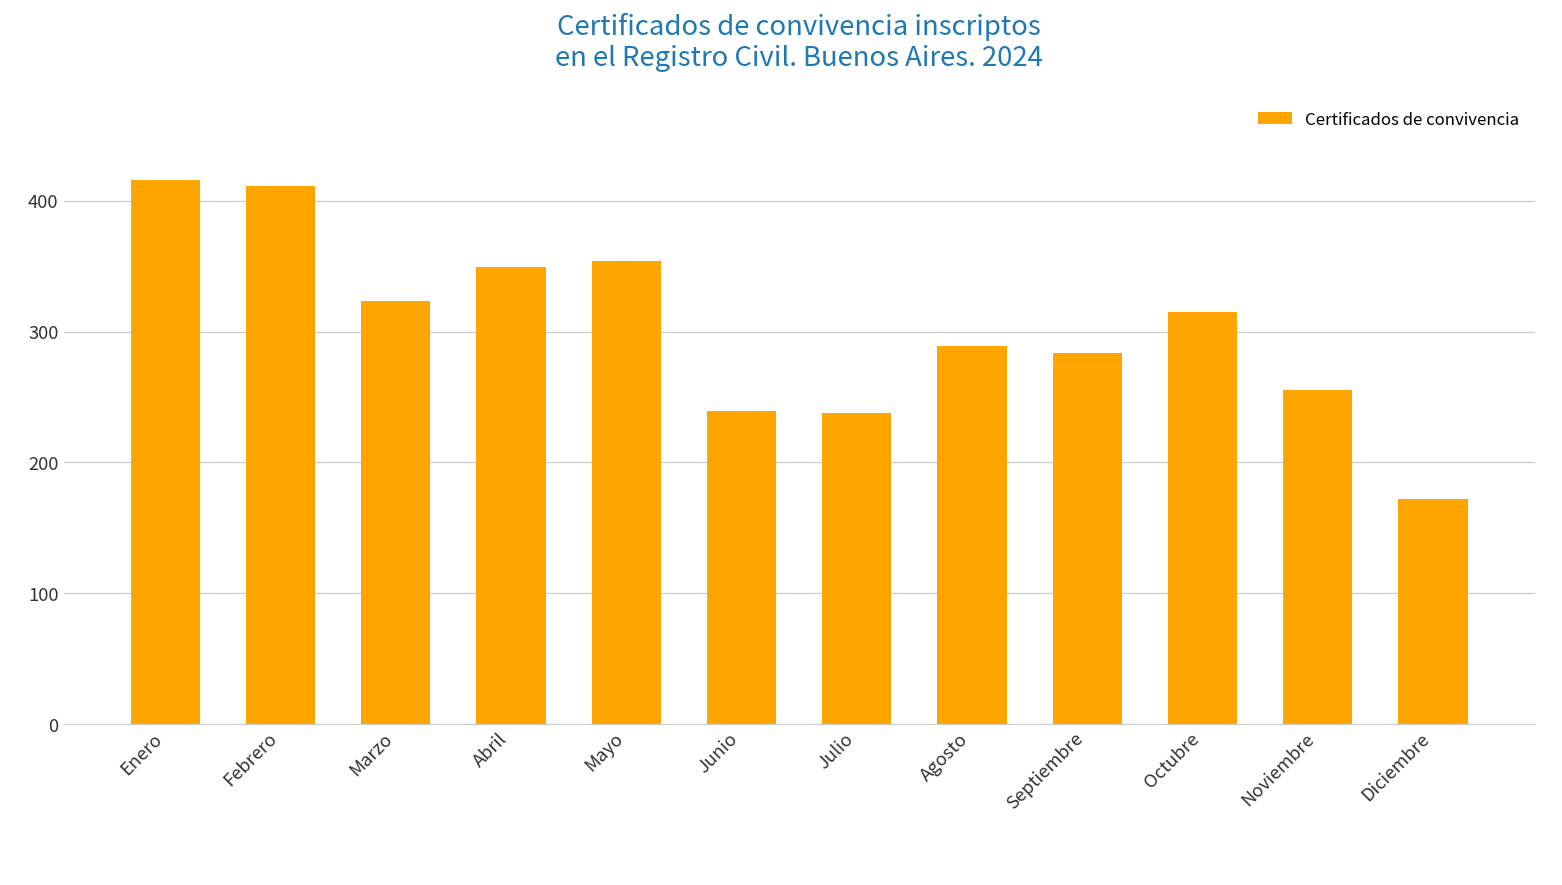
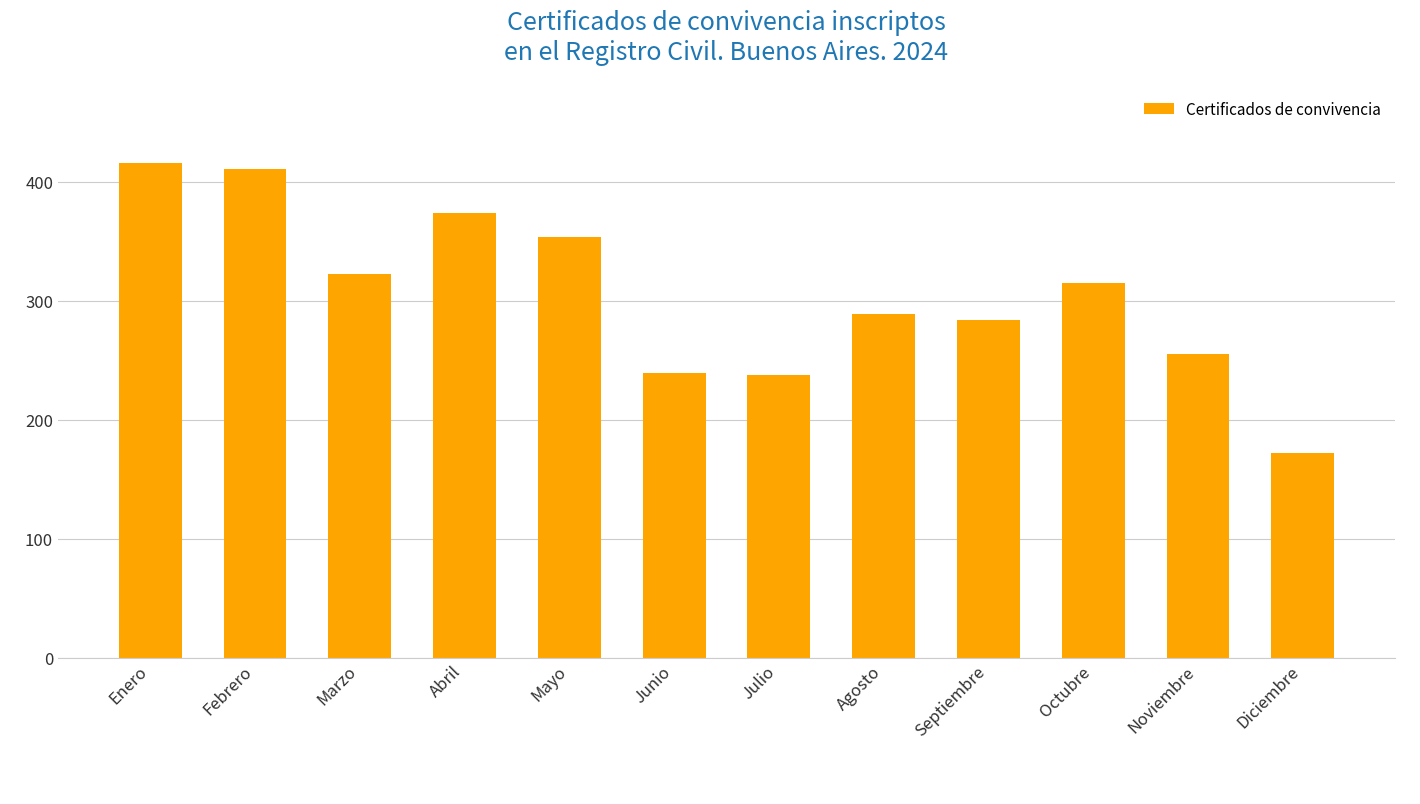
Abril: 349 -> 374
